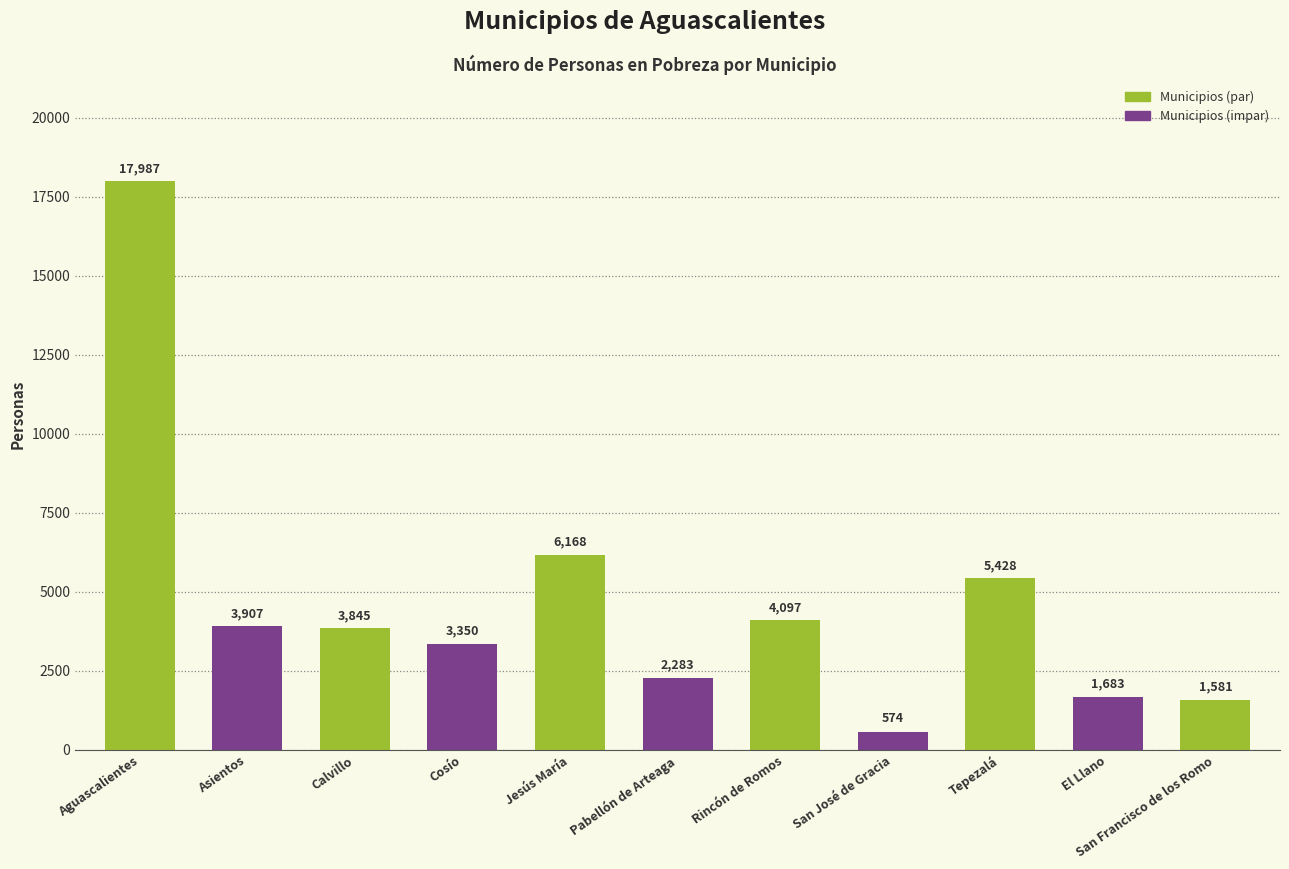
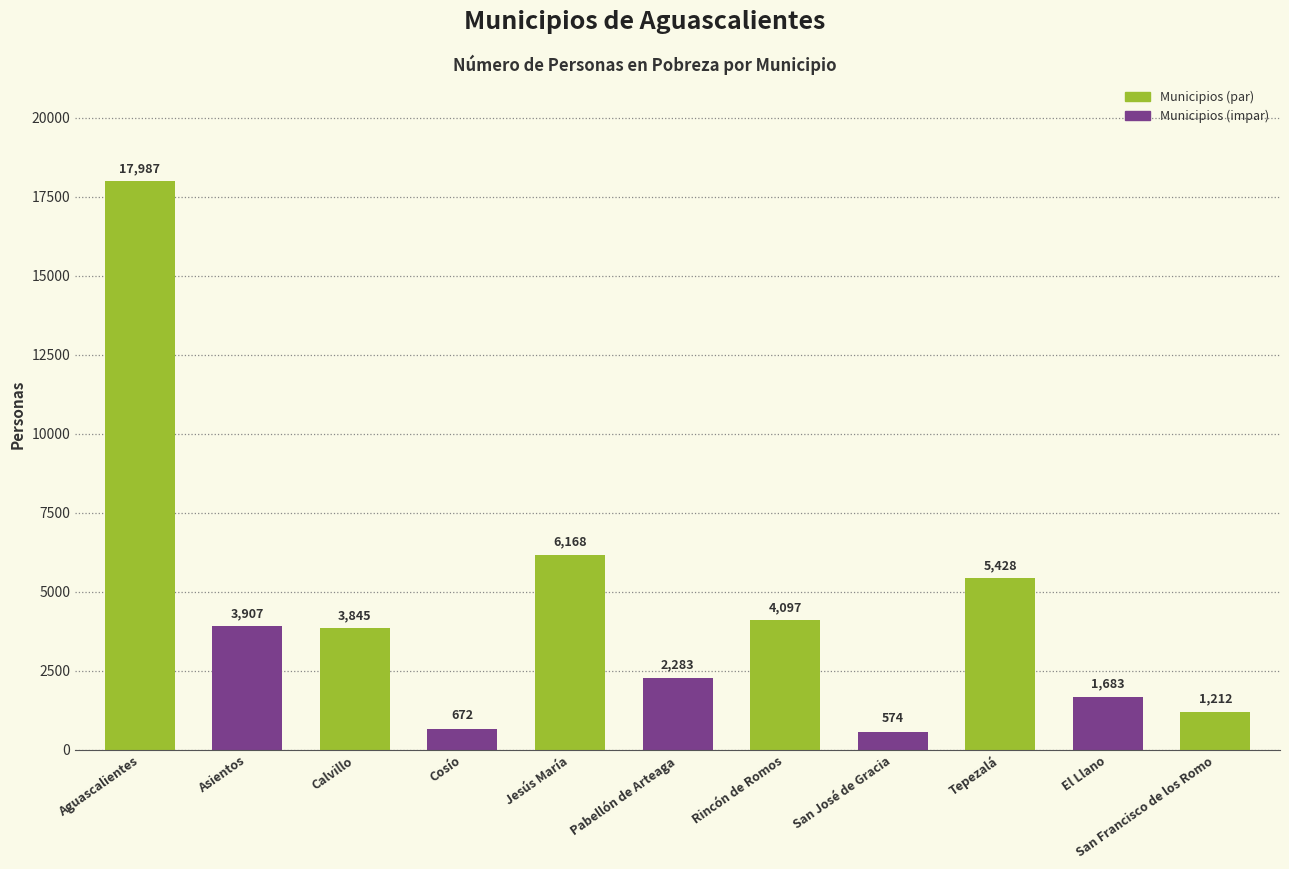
Cosío: 3,350 -> 672
San Francisco de los Romo: 1,581 -> 1,212
